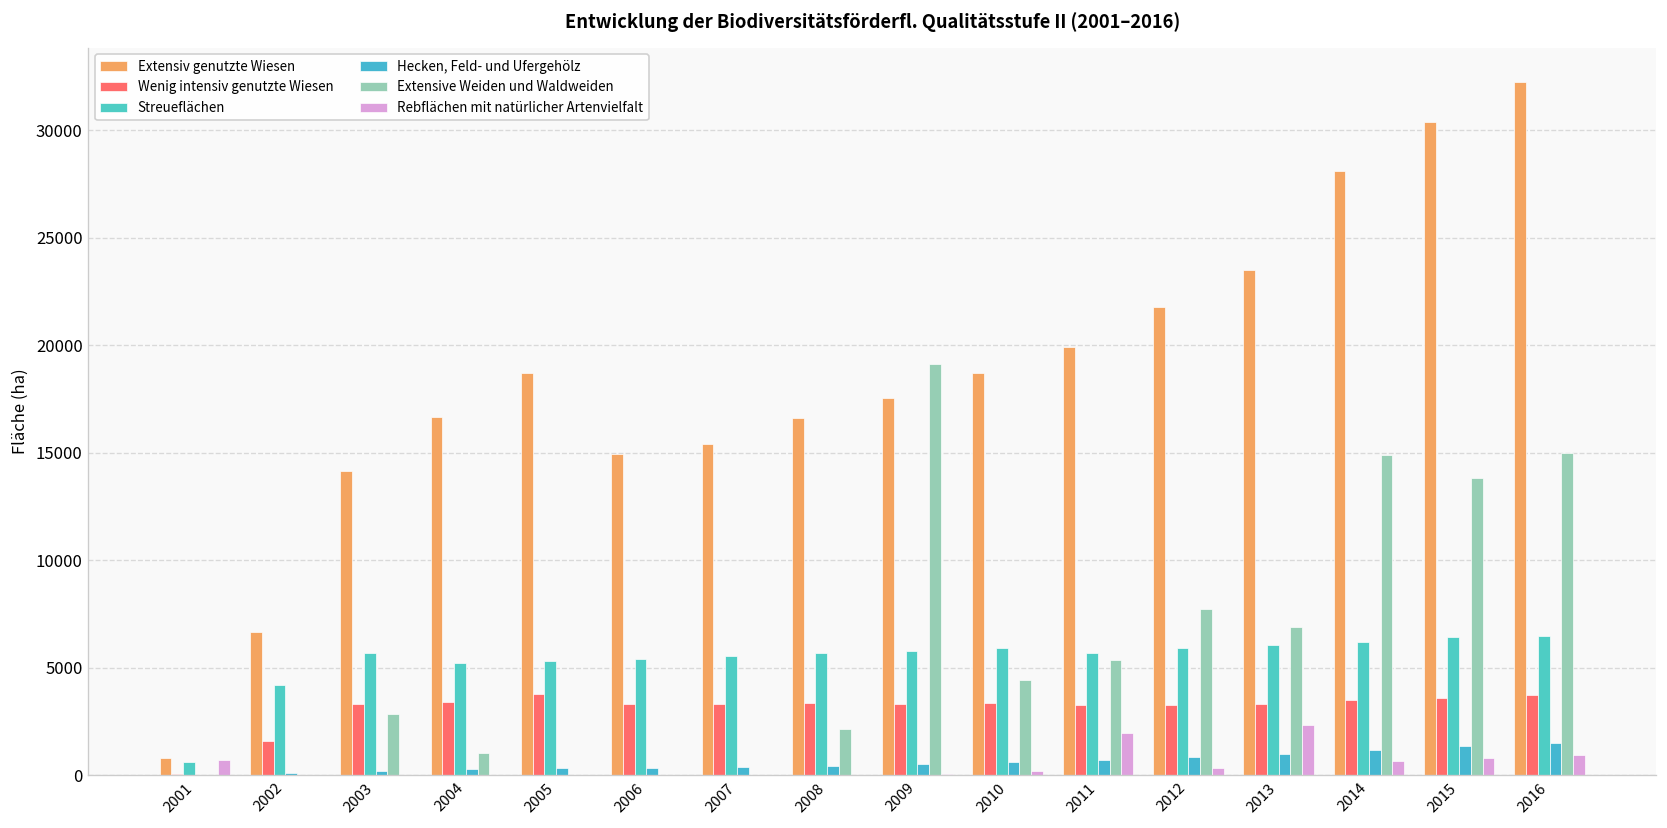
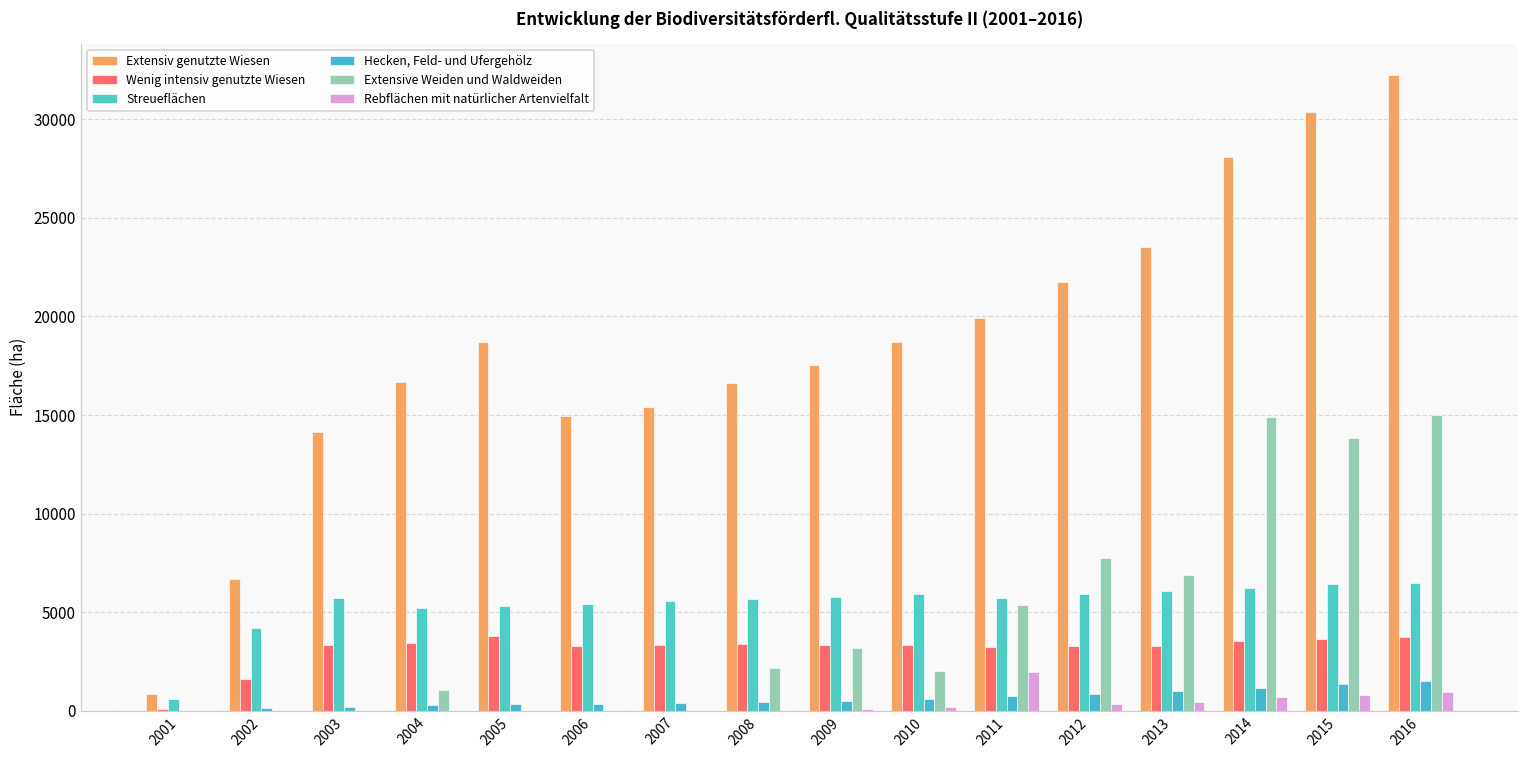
Rebflächen mit natürlicher Artenvielfalt, 2001: 700 -> 0
Extensive Weiden und Waldweiden, 2003: 2900 -> 0
Extensive Weiden und Waldweiden, 2009: 19100 -> 3200
Extensive Weiden und Waldweiden, 2010: 4500 -> 2000
Rebflächen mit natürlicher Artenvielfalt, 2013: 2300 -> 400
